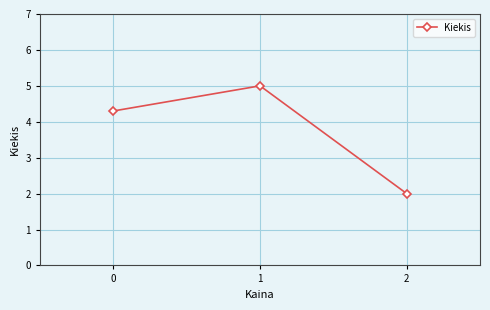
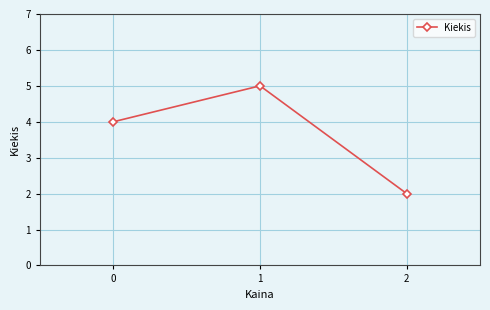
0: 4.3 -> 4.0
